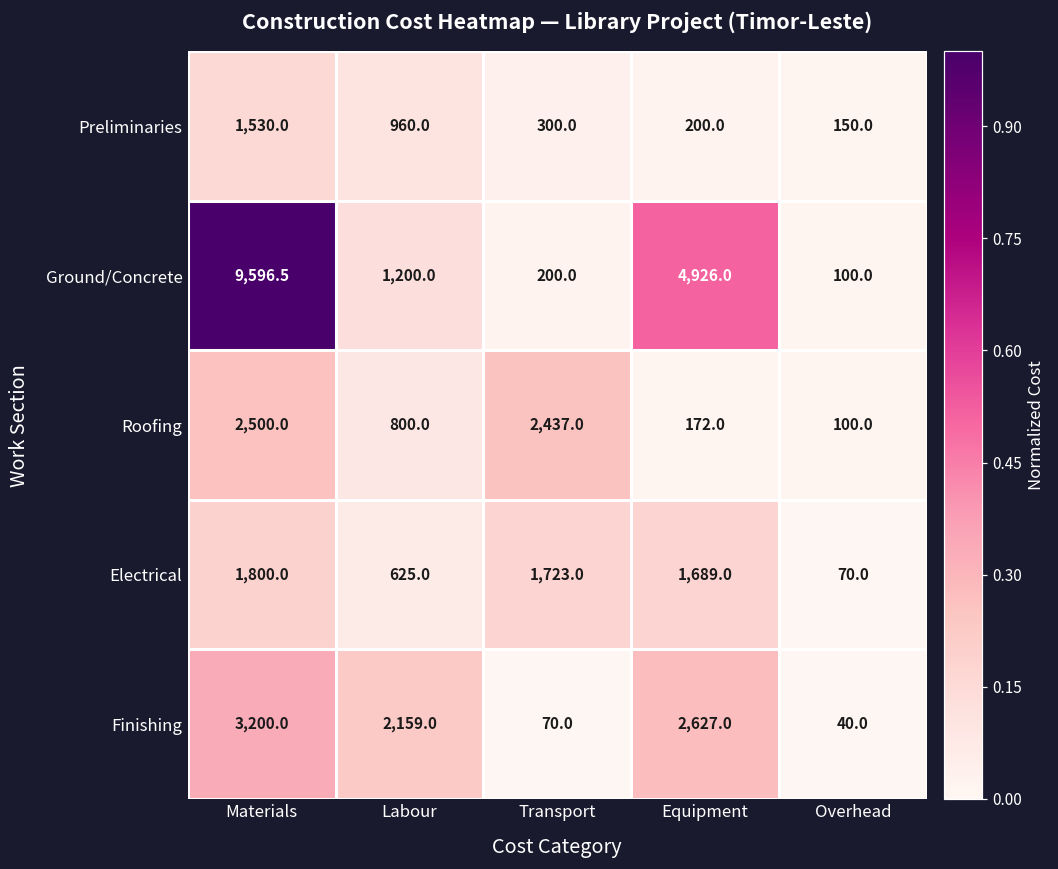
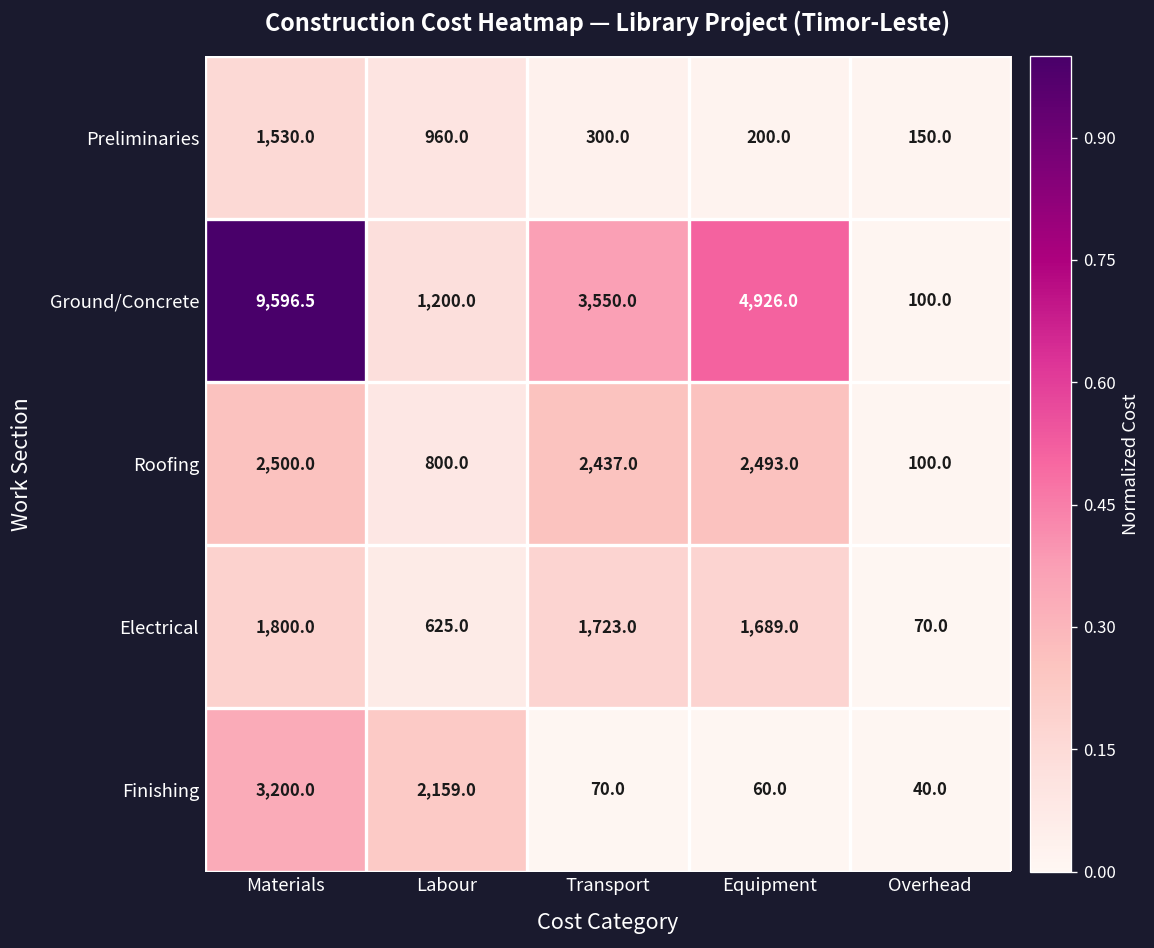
Ground/Concrete, Transport: 200.0 -> 3,550.0
Roofing, Equipment: 172.0 -> 2,493.0
Finishing, Equipment: 2,627.0 -> 60.0
